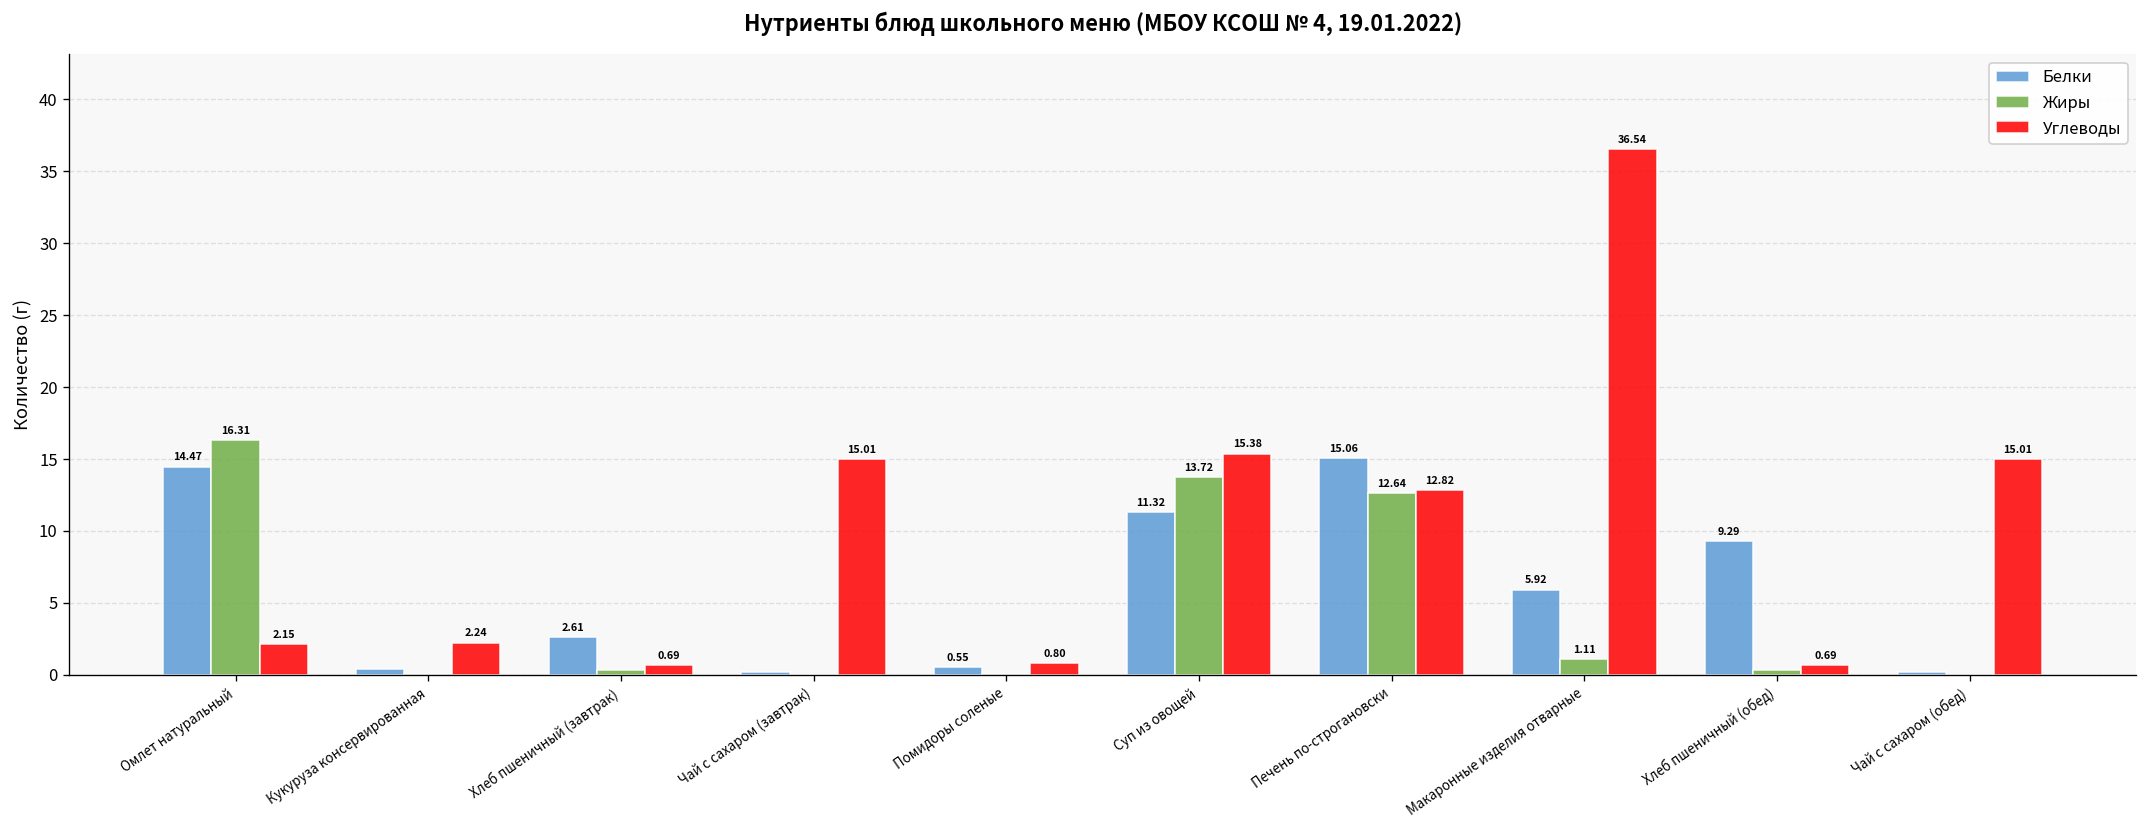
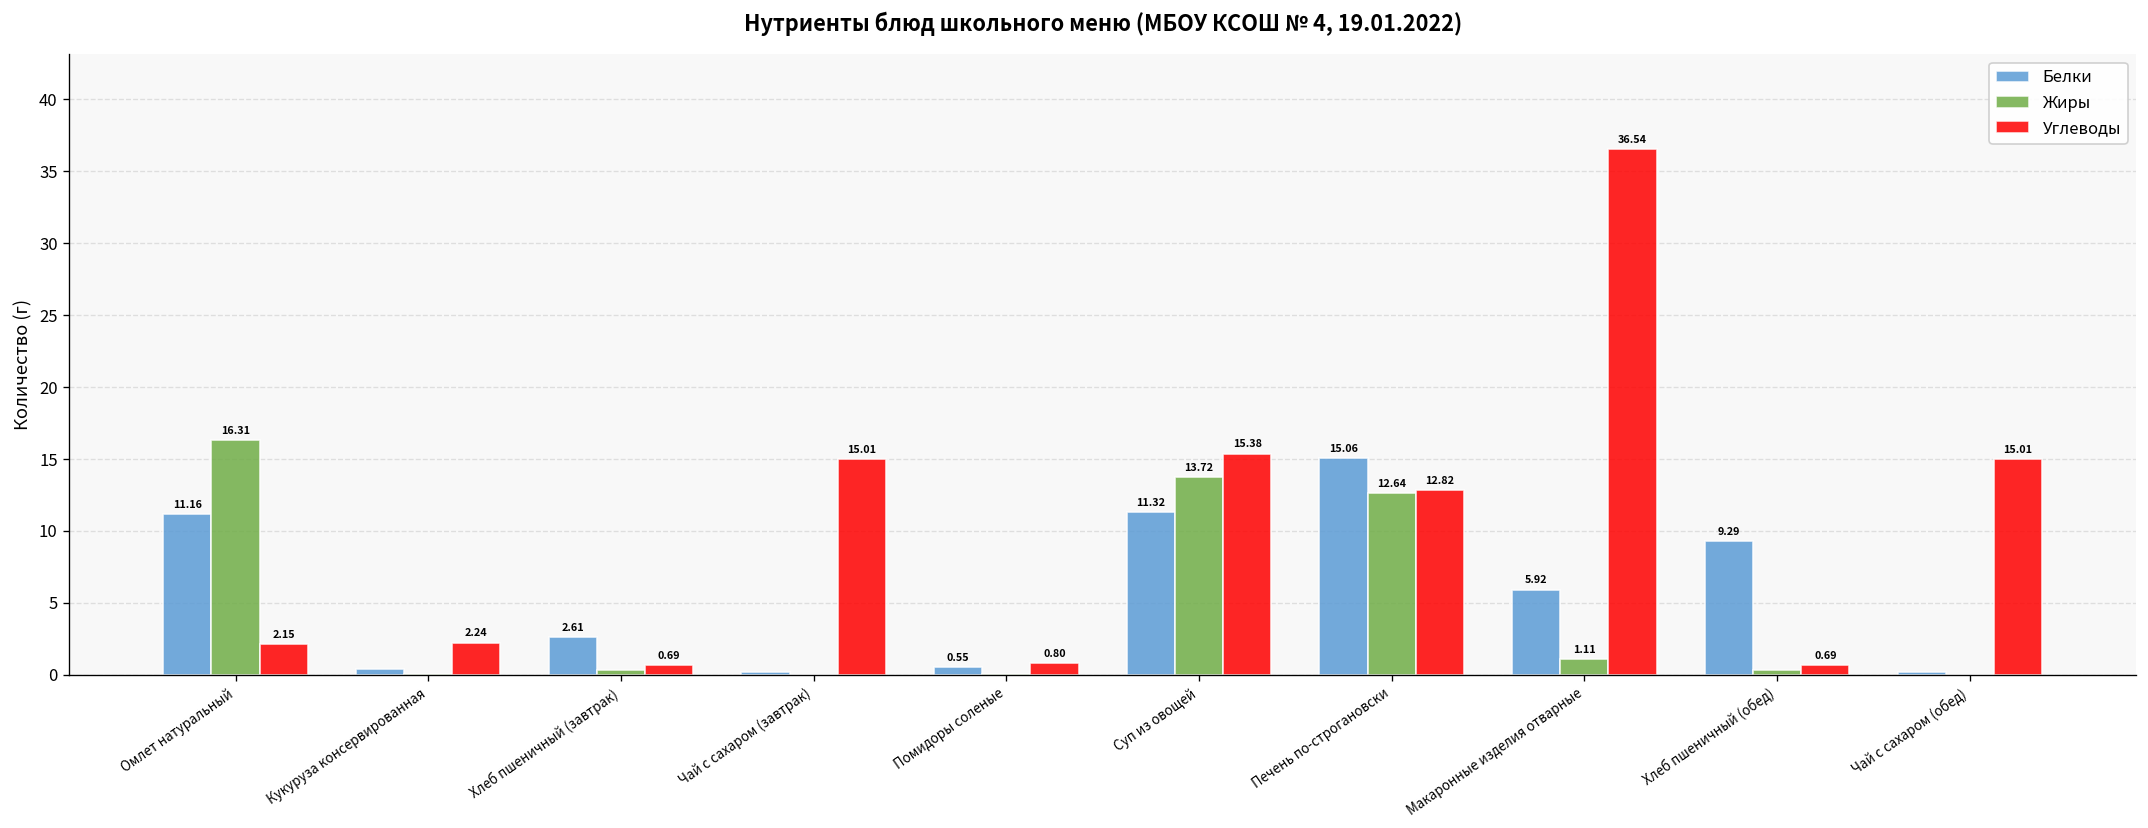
Белки, Омлет натуральный: 14.47 -> 11.16
